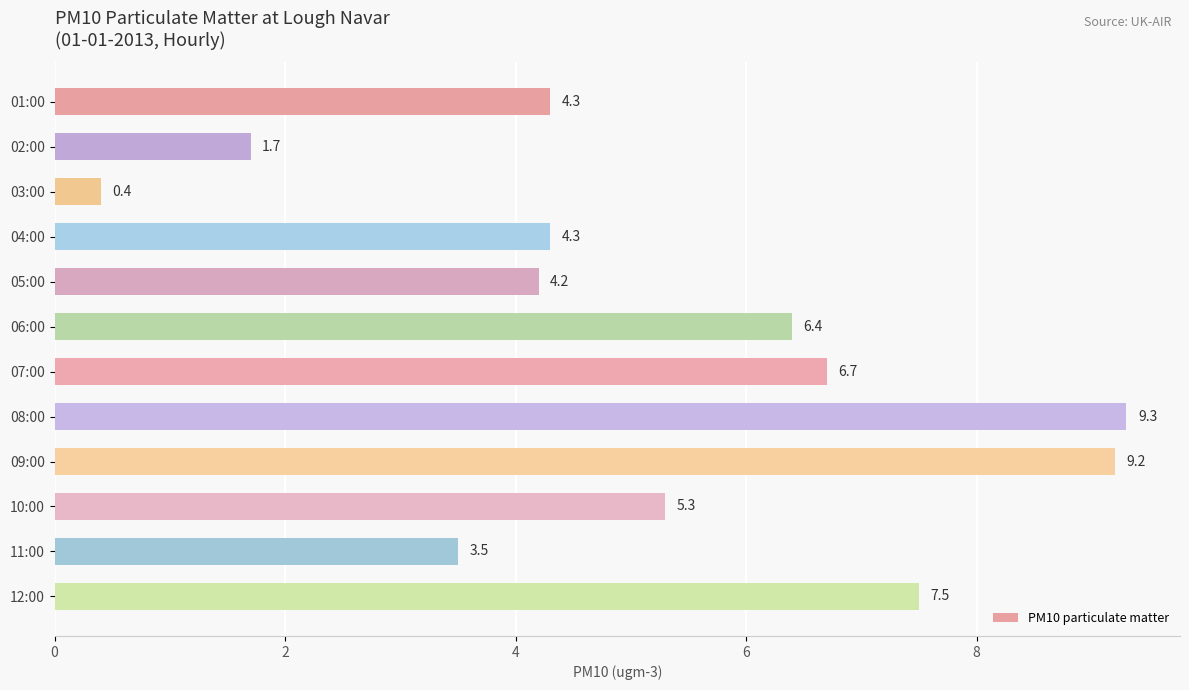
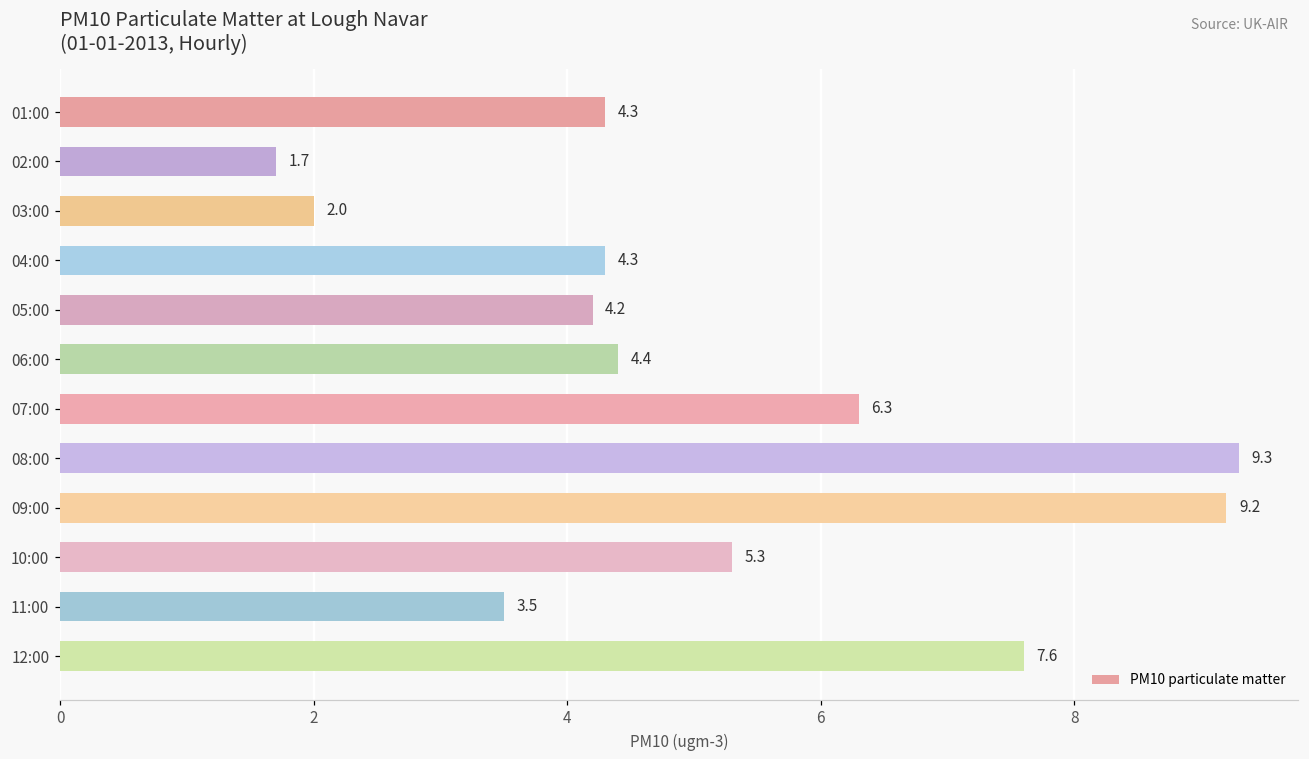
03:00: 0.4 -> 2.0
06:00: 6.4 -> 4.4
07:00: 6.7 -> 6.3
12:00: 7.5 -> 7.6
